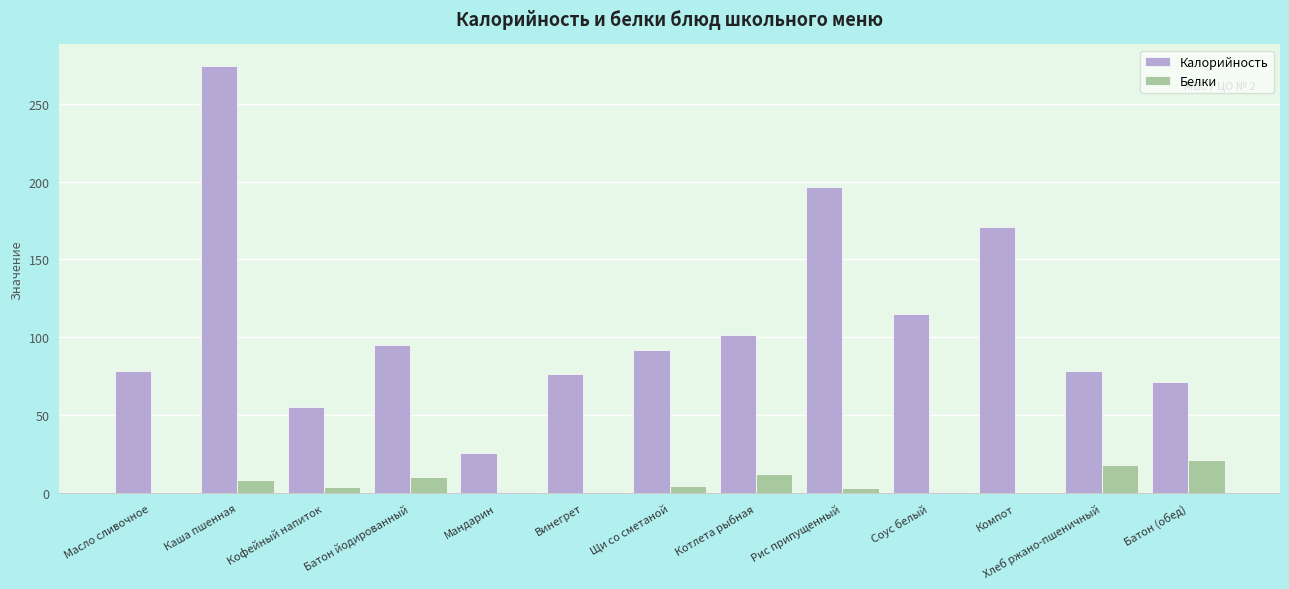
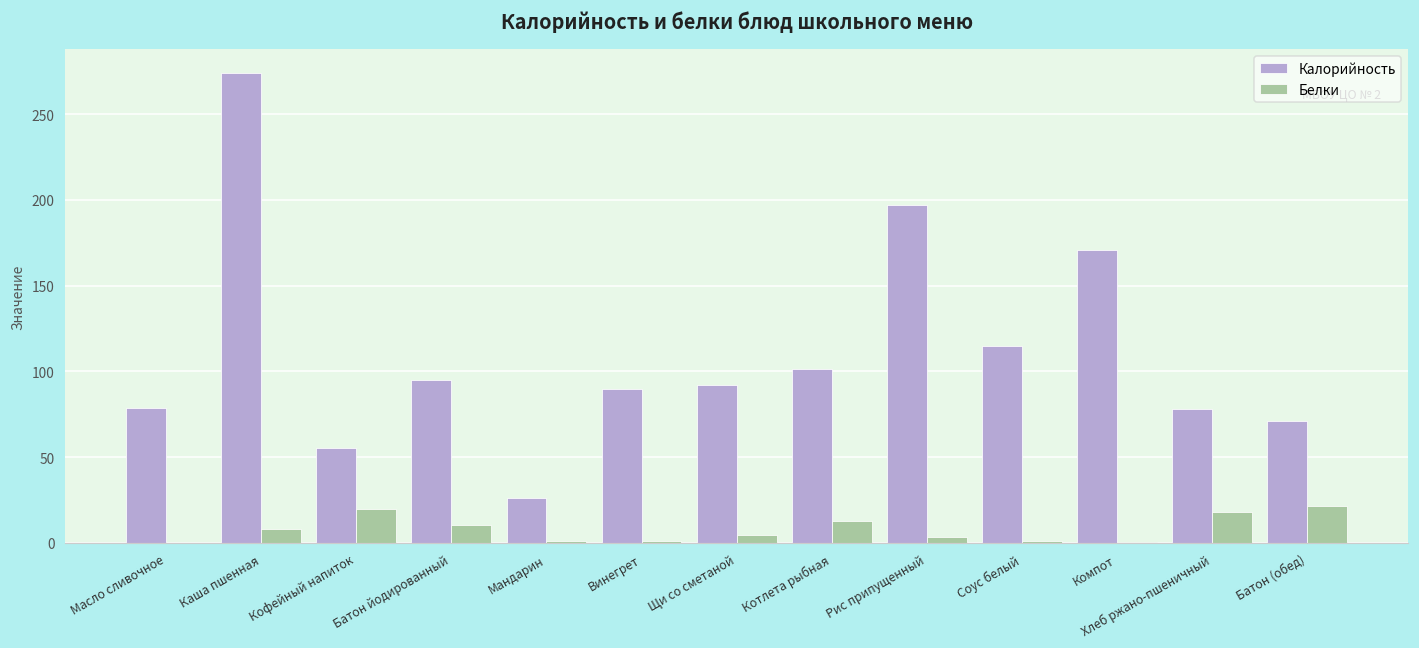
Белки, Кофейный напиток: 4 -> 20
Калорийность, Винегрет: 77 -> 90
